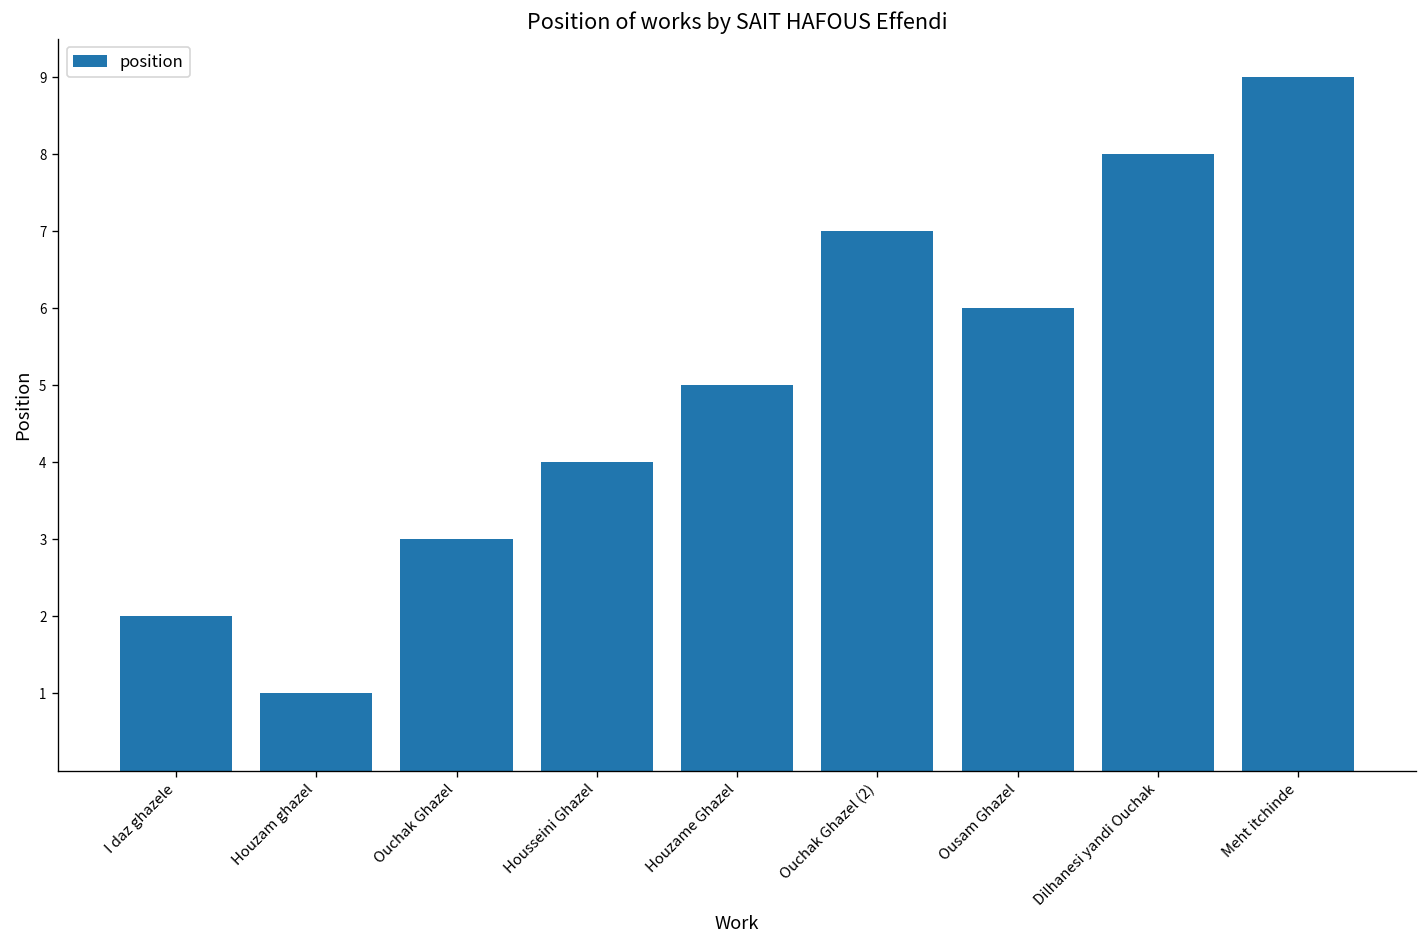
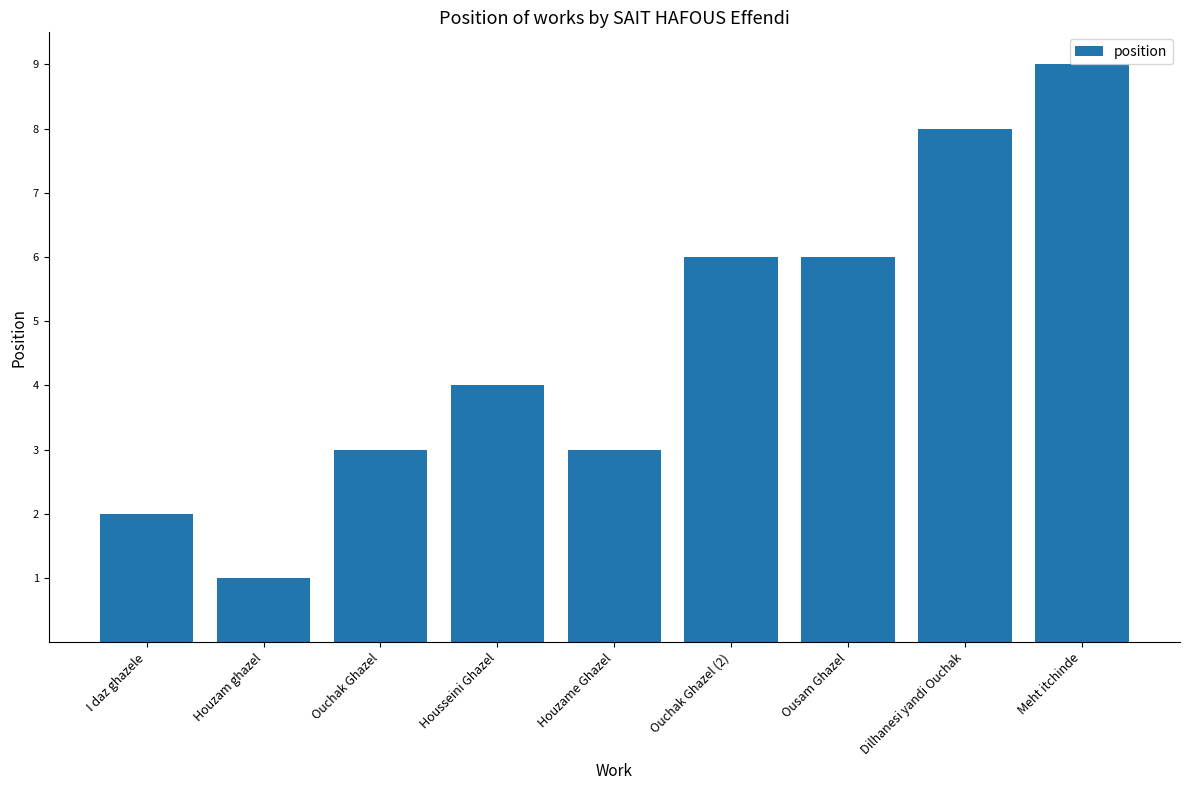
Houzame Ghazel: 5 -> 3
Ouchak Ghazel (2): 7 -> 6
